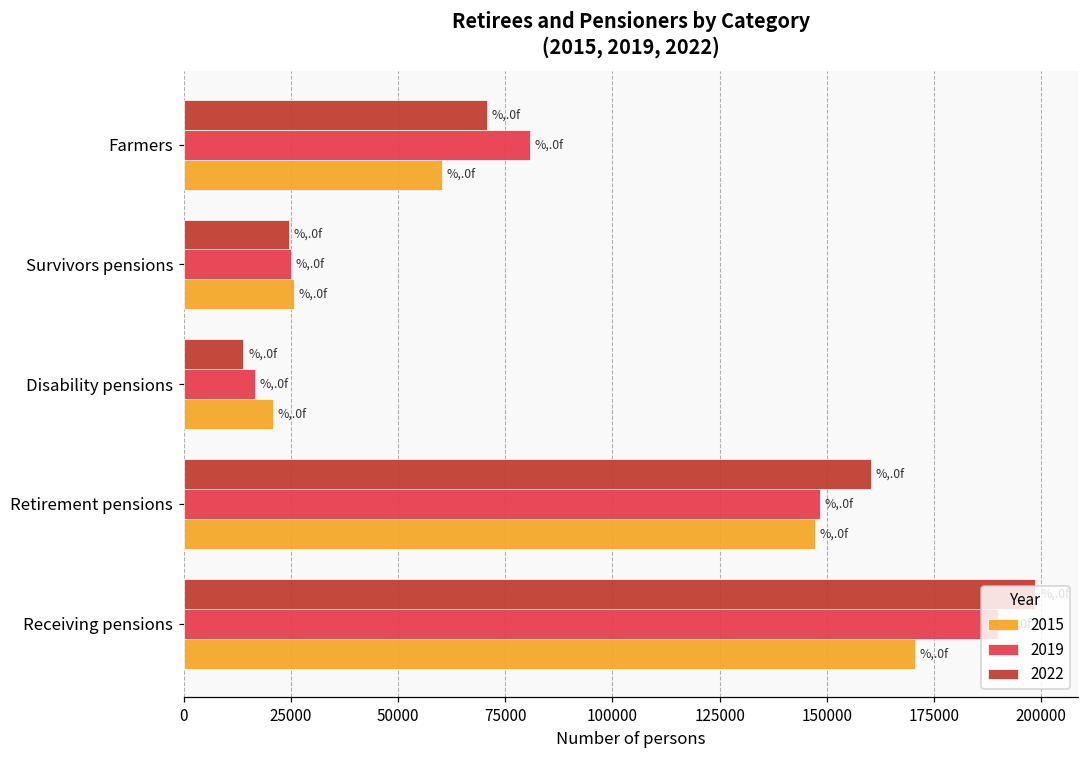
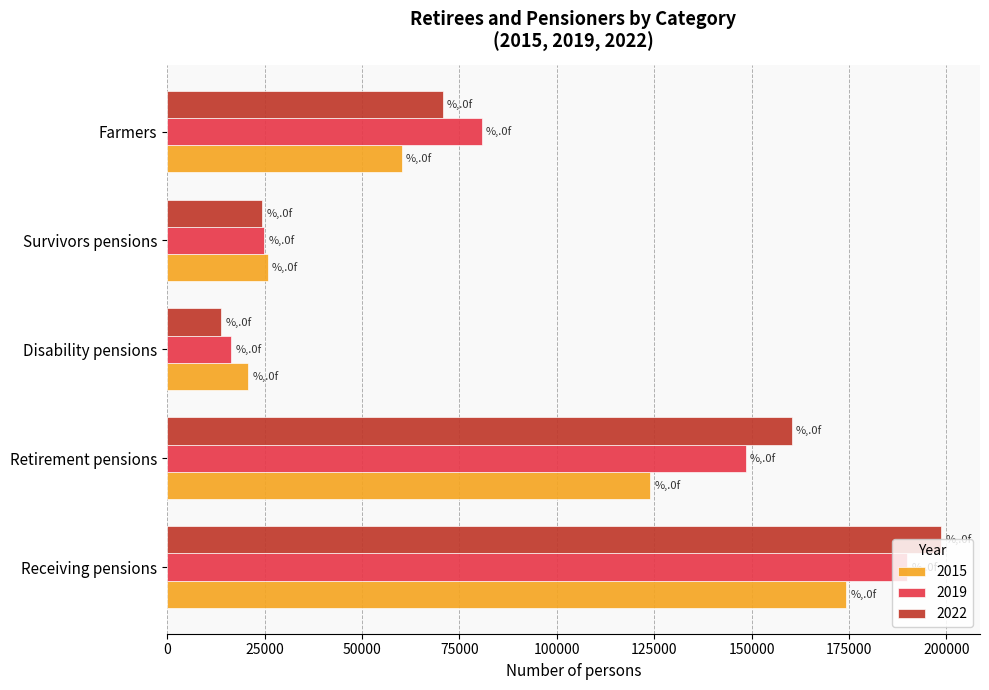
2015, Retirement pensions: 147000 -> 124000
2015, Receiving pensions: 171000 -> 174000
